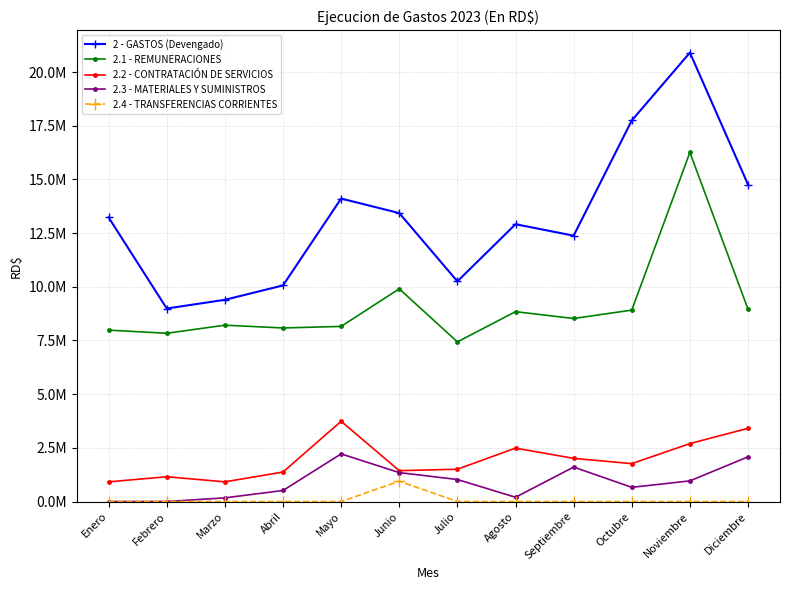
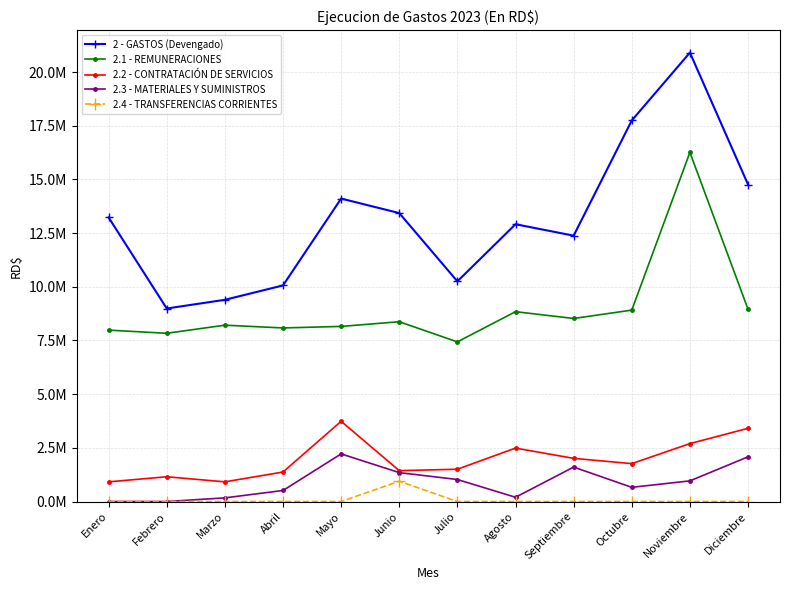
2.1 - REMUNERACIONES, Junio: 9900000 -> 8400000
